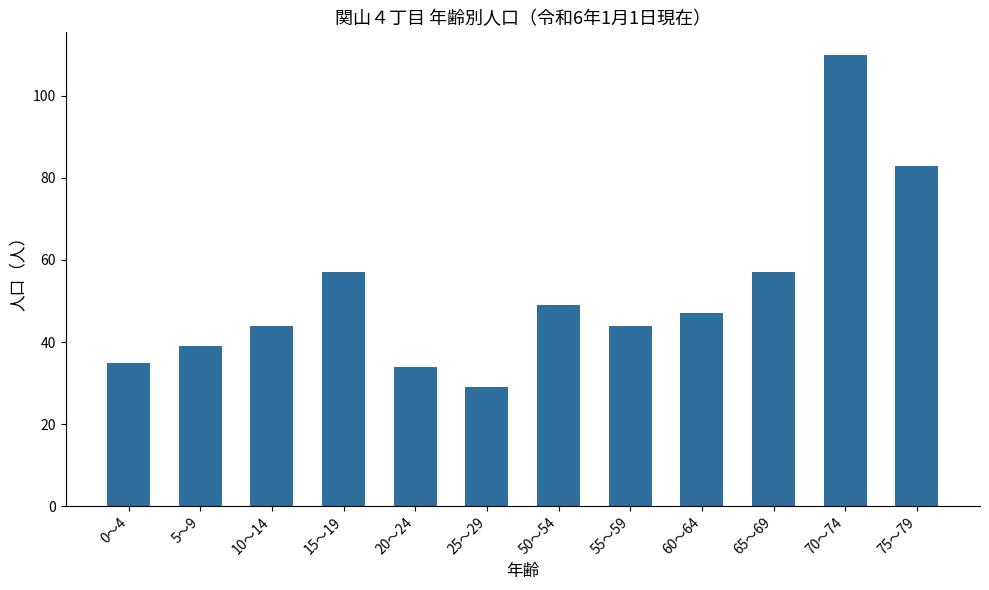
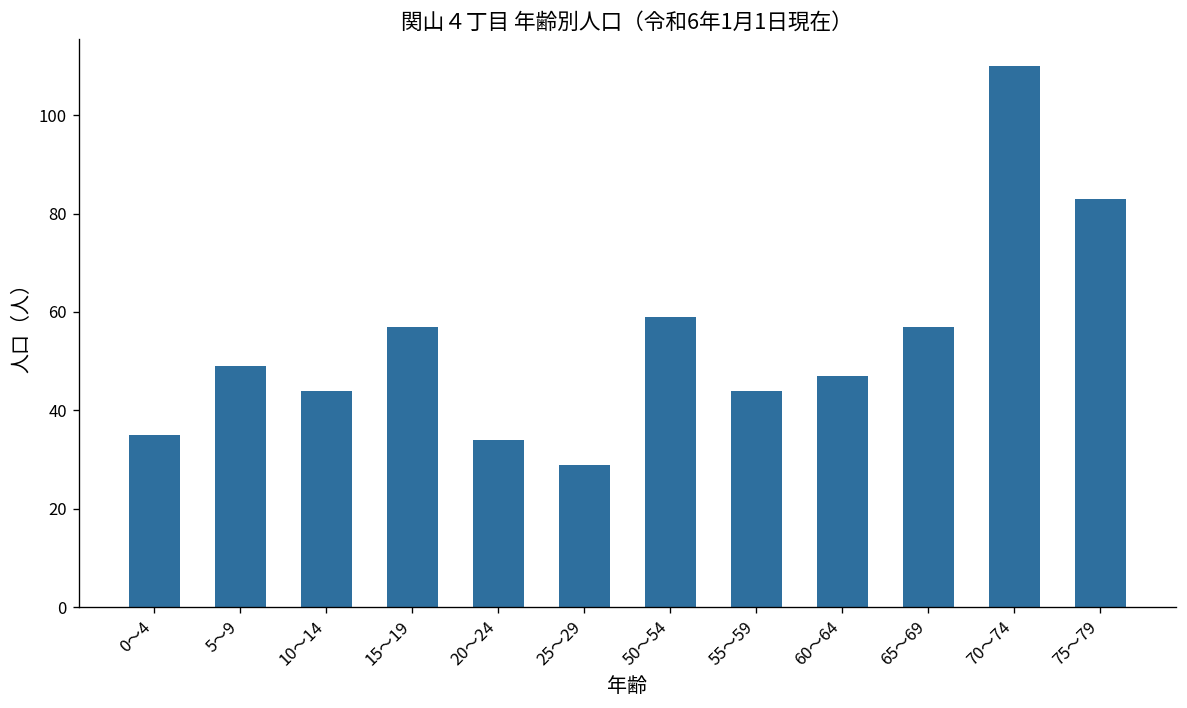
5～9: 39 -> 49
50～54: 49 -> 59
